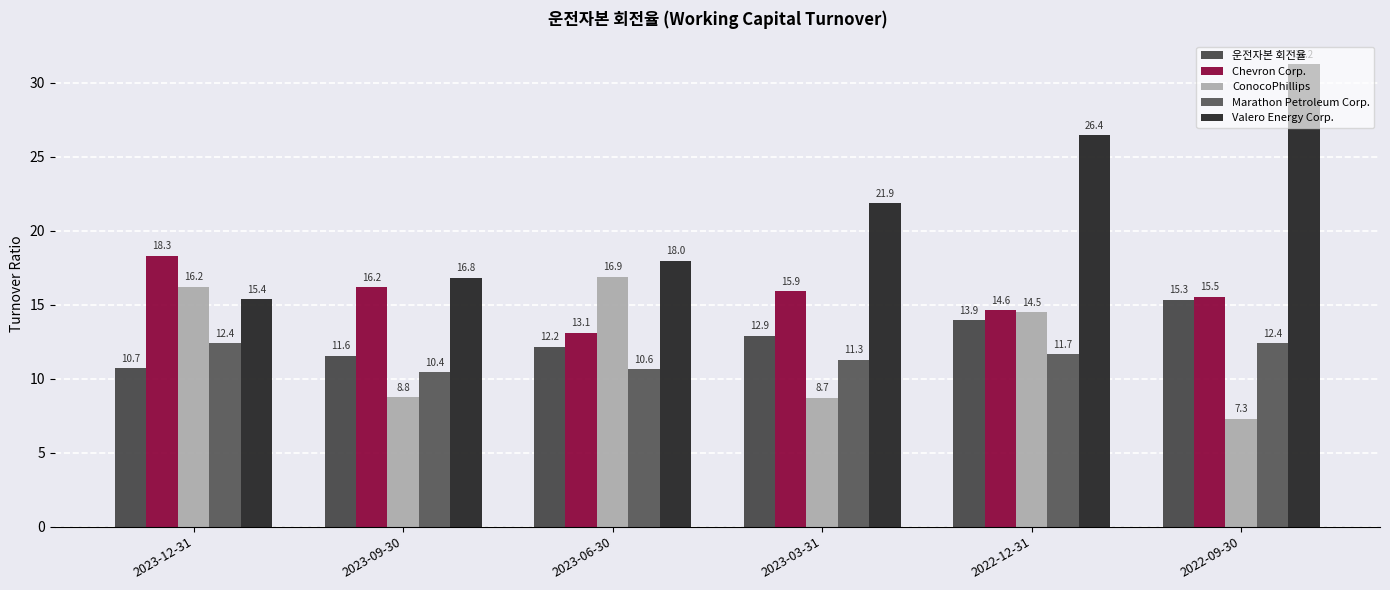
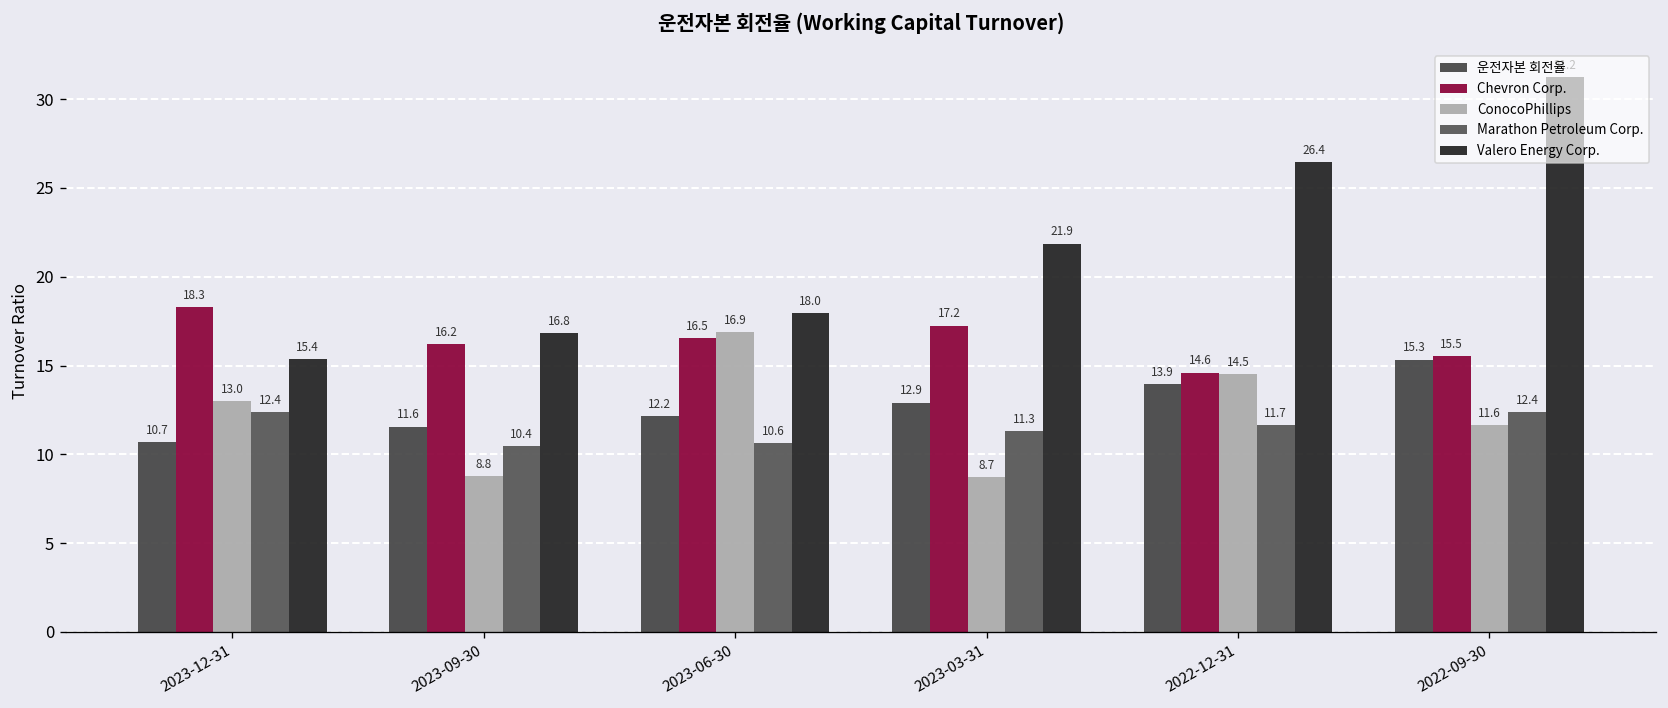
ConocoPhillips, 2023-12-31: 16.2 -> 13.0
Chevron Corp., 2023-06-30: 13.1 -> 16.5
Chevron Corp., 2023-03-31: 15.9 -> 17.2
ConocoPhillips, 2022-09-30: 7.3 -> 11.6
